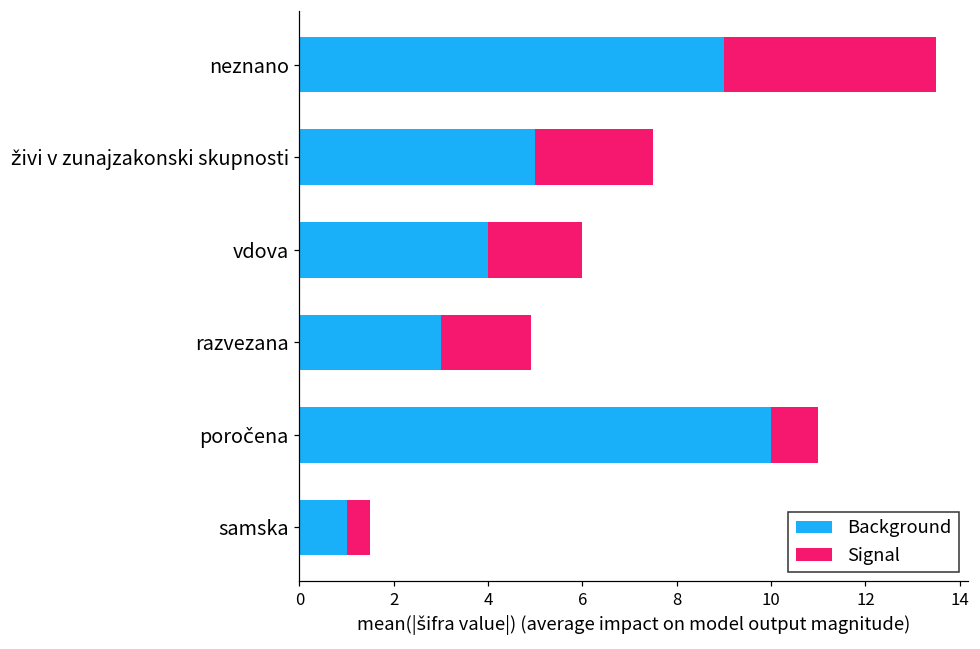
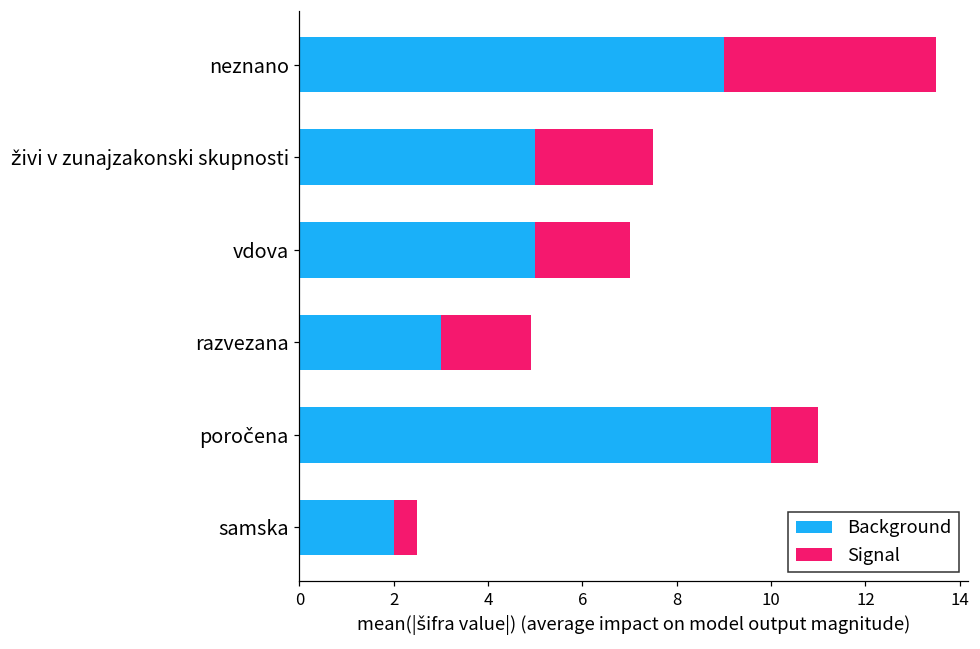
Background, vdova: 4 -> 5
Background, samska: 1 -> 2
